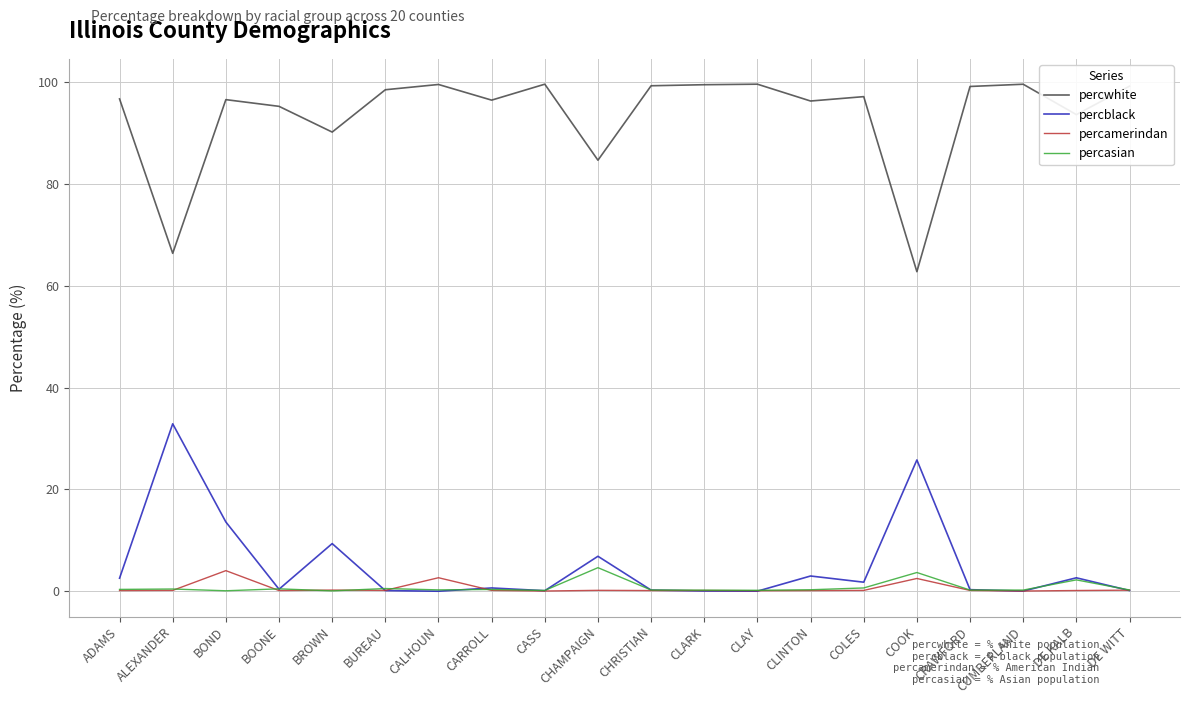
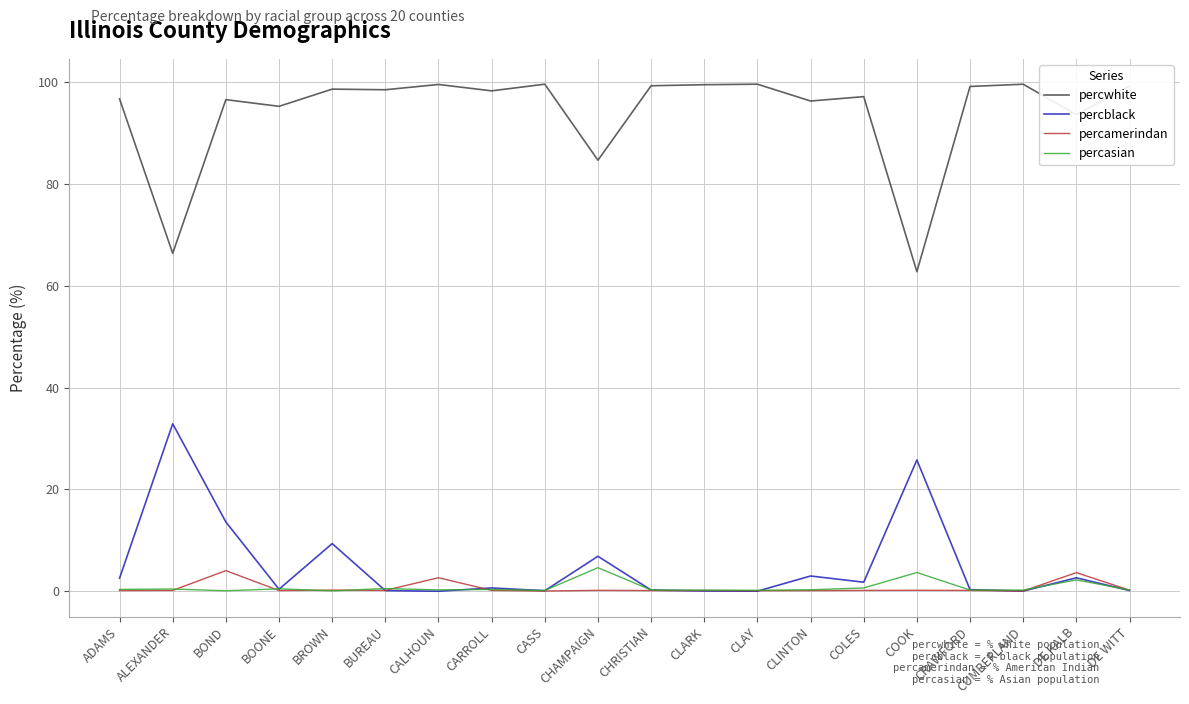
percwhite, BROWN: 90 -> 99
percwhite, CARROLL: 96 -> 98
percamerindan, COOK: 3 -> 0
percamerindan, DE KALB: 0 -> 4
